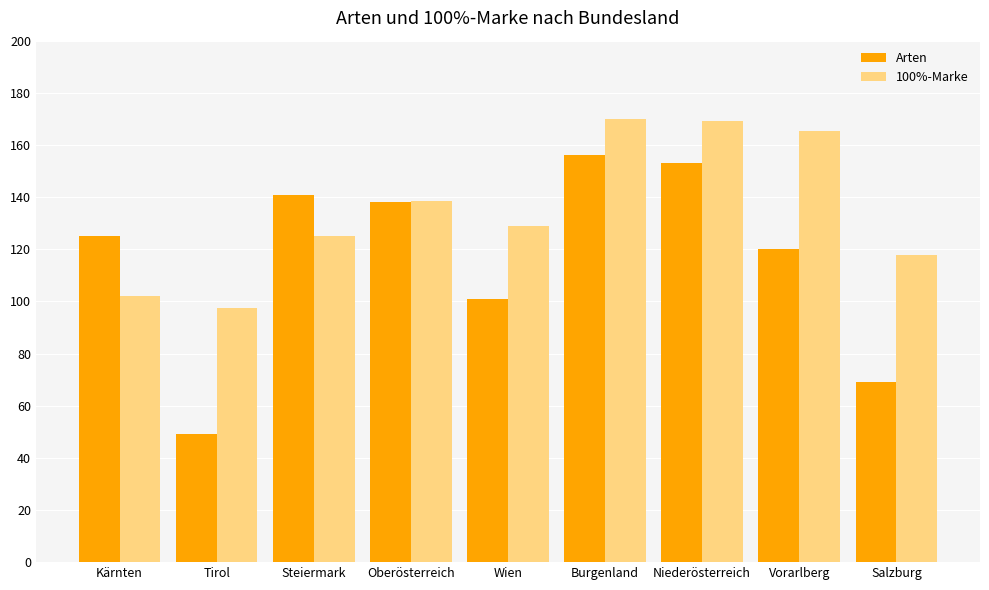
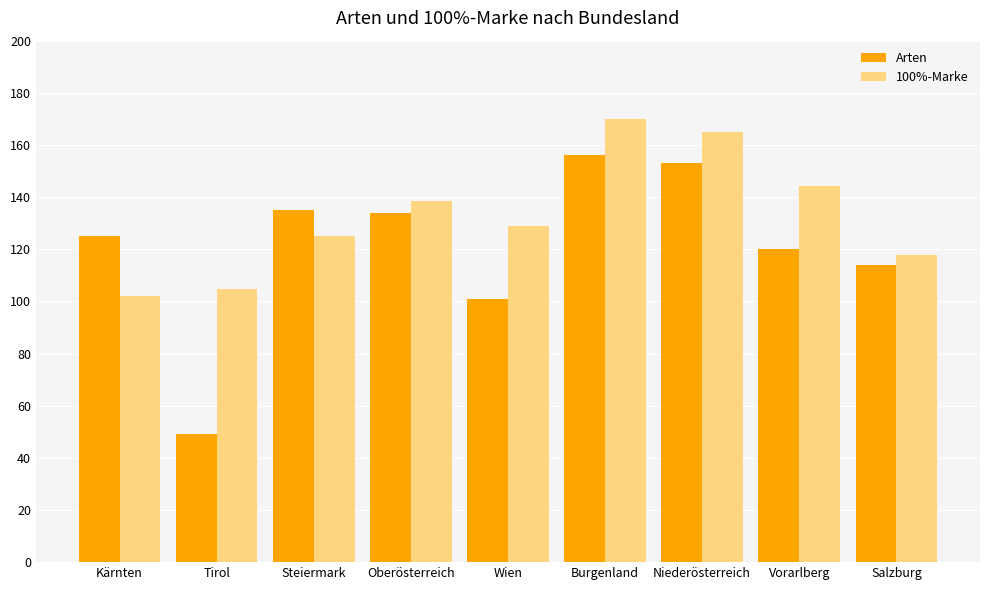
100%-Marke, Tirol: 98 -> 105
Arten, Steiermark: 141 -> 135
Arten, Oberösterreich: 138 -> 134
100%-Marke, Niederösterreich: 169 -> 165
100%-Marke, Vorarlberg: 166 -> 144
Arten, Salzburg: 69 -> 114
